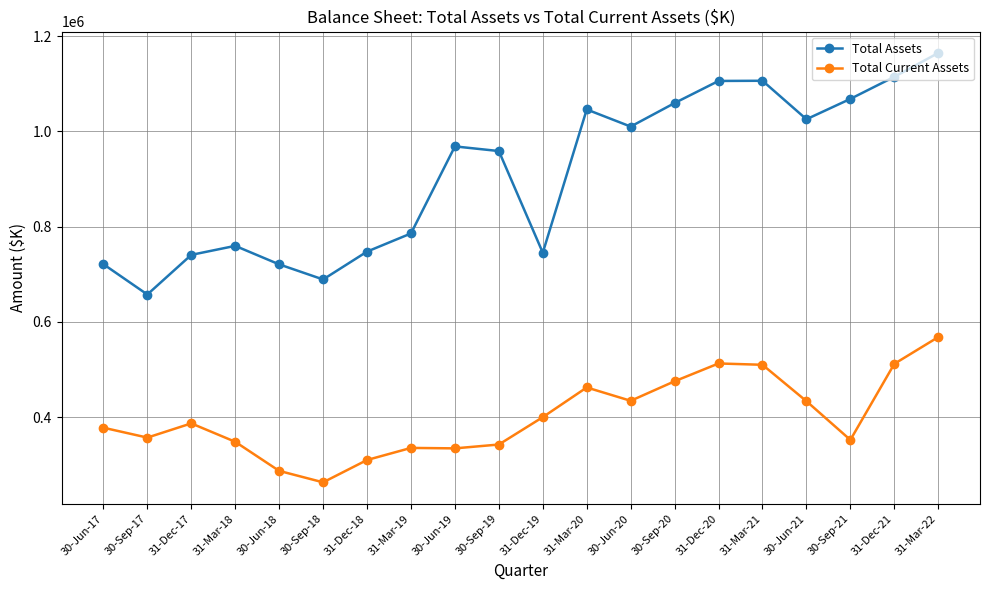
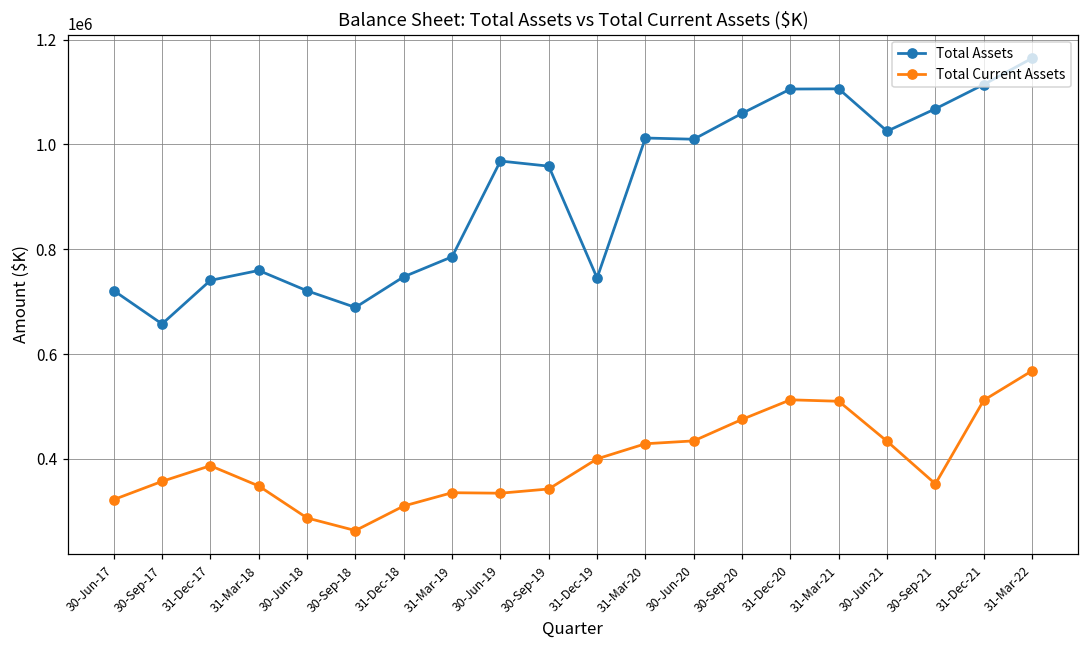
Total Current Assets, 30-Jun-17: 380000 -> 320000
Total Assets, 31-Mar-20: 1050000 -> 1010000
Total Current Assets, 31-Mar-20: 460000 -> 430000
